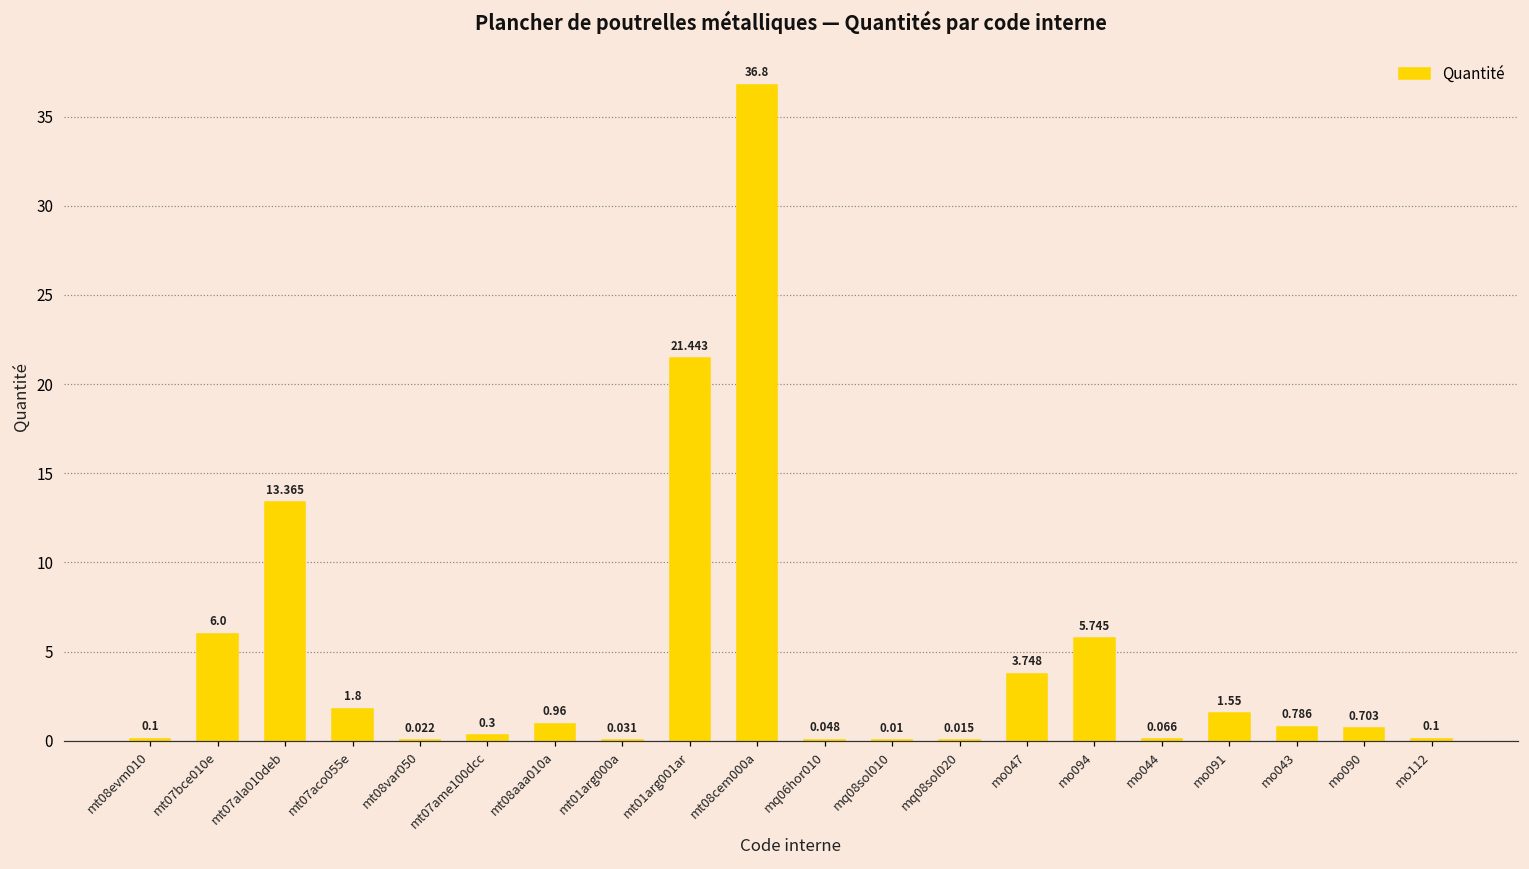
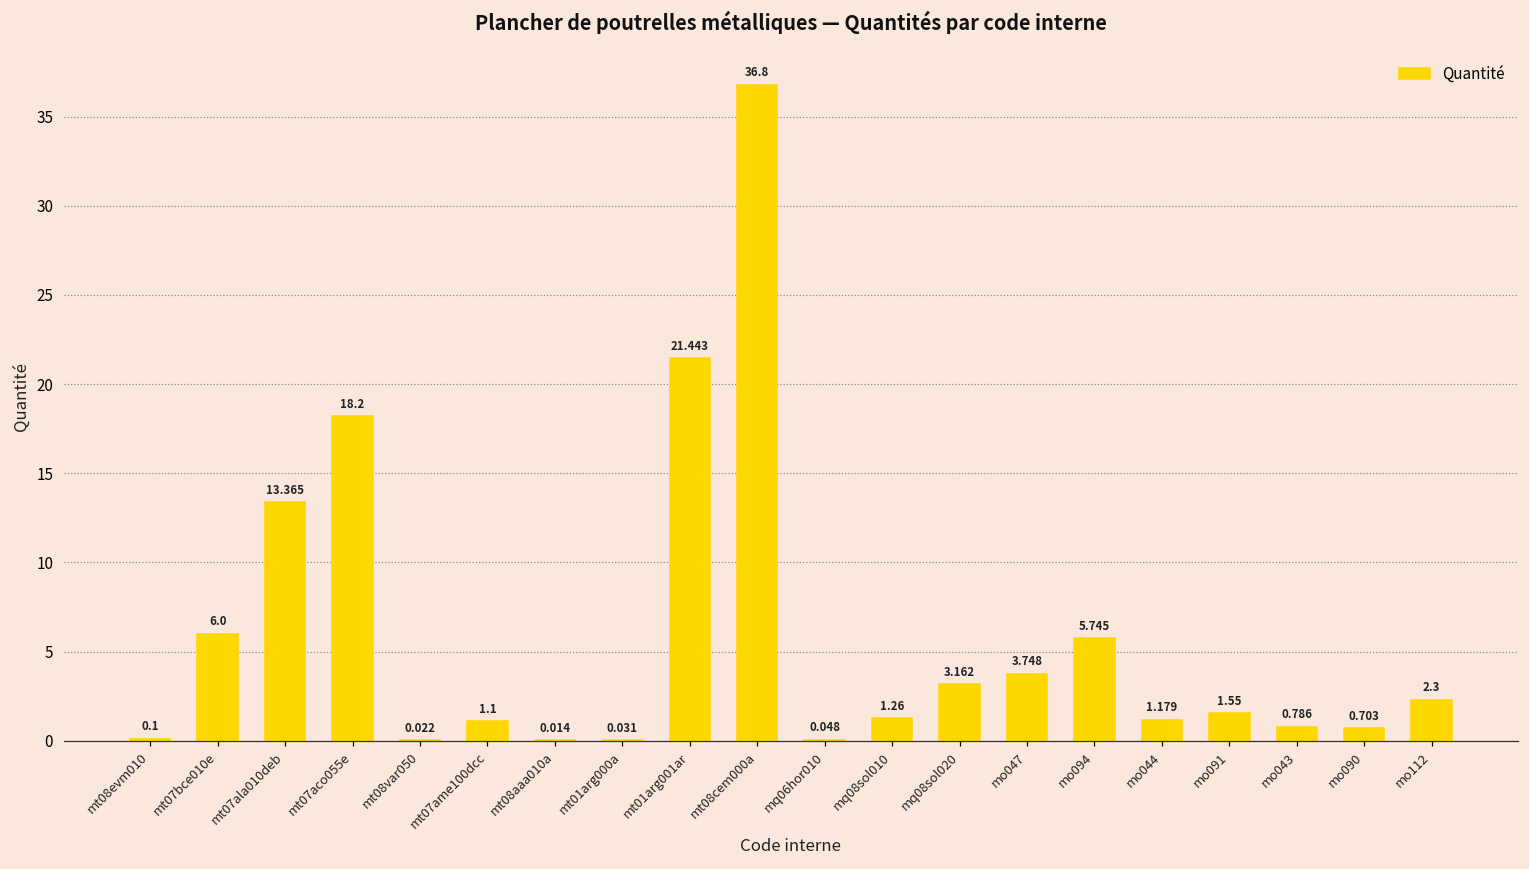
mt07aco055e: 1.8 -> 18.2
mt07ame100dcc: 0.3 -> 1.1
mt08aaa010a: 0.96 -> 0.014
mq08sol010: 0.01 -> 1.26
mq08sol020: 0.015 -> 3.162
mo044: 0.066 -> 1.179
mo112: 0.1 -> 2.3
